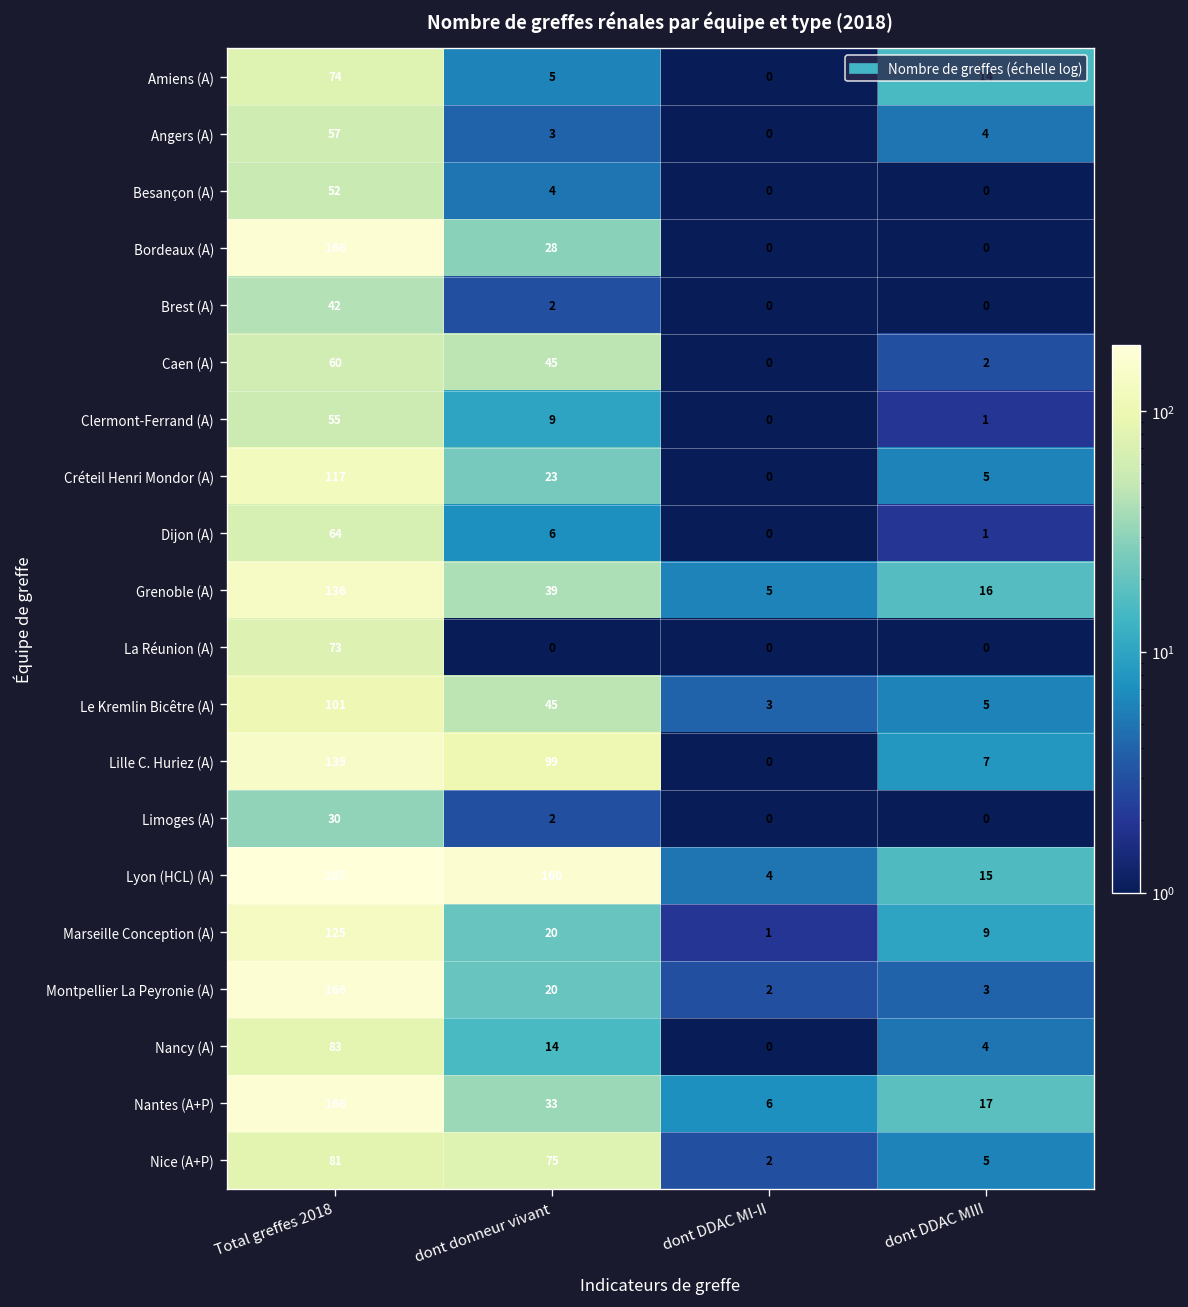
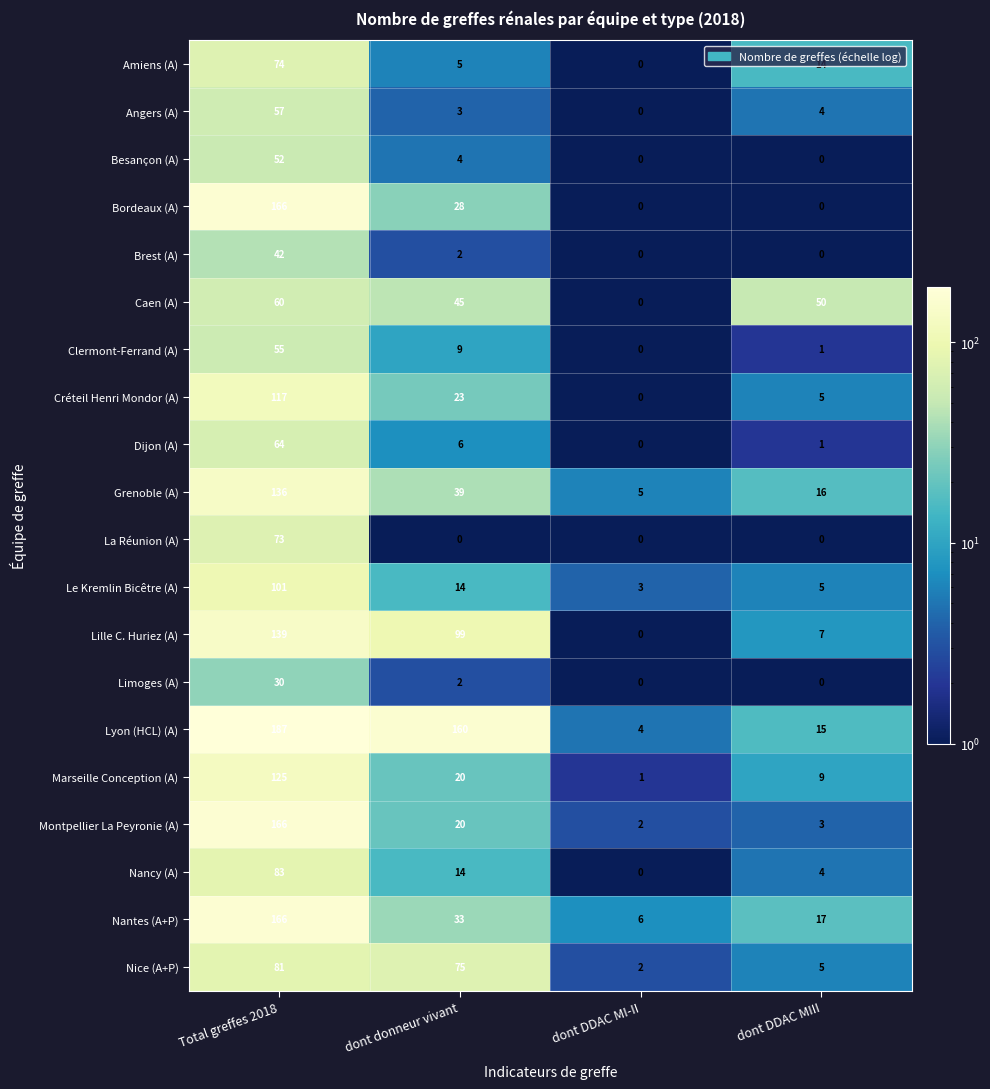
Caen (A), dont DDAC MIII: 2 -> 50
Le Kremlin Bicêtre (A), dont donneur vivant: 45 -> 14
